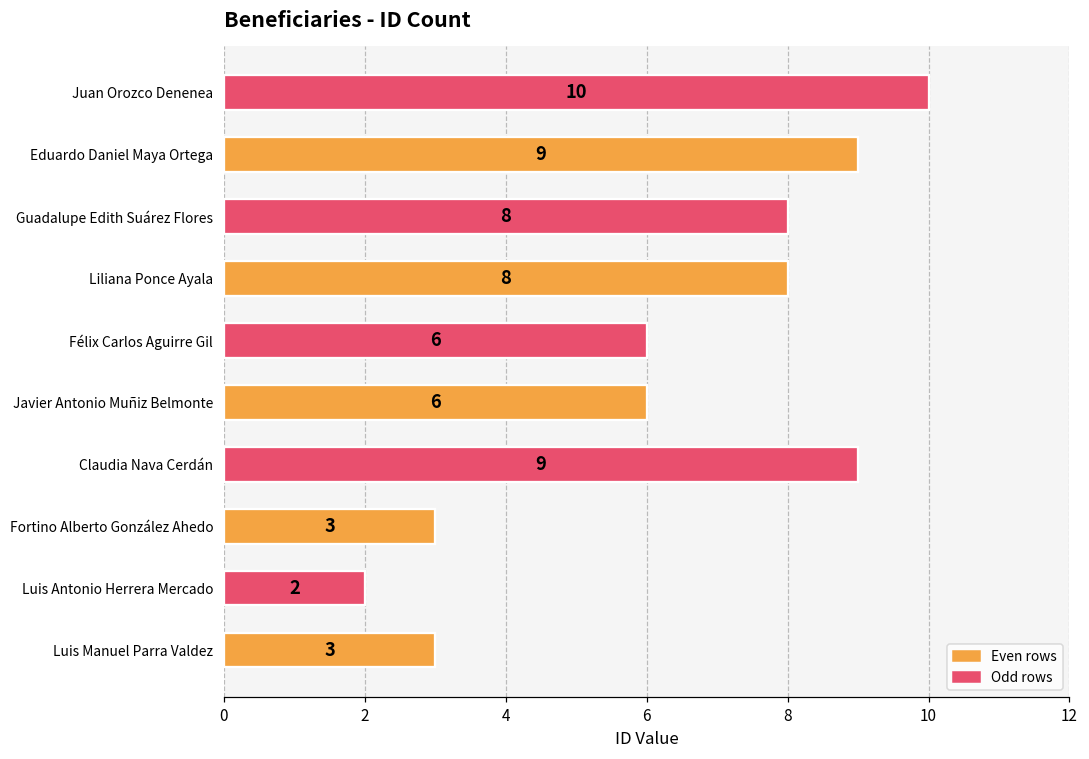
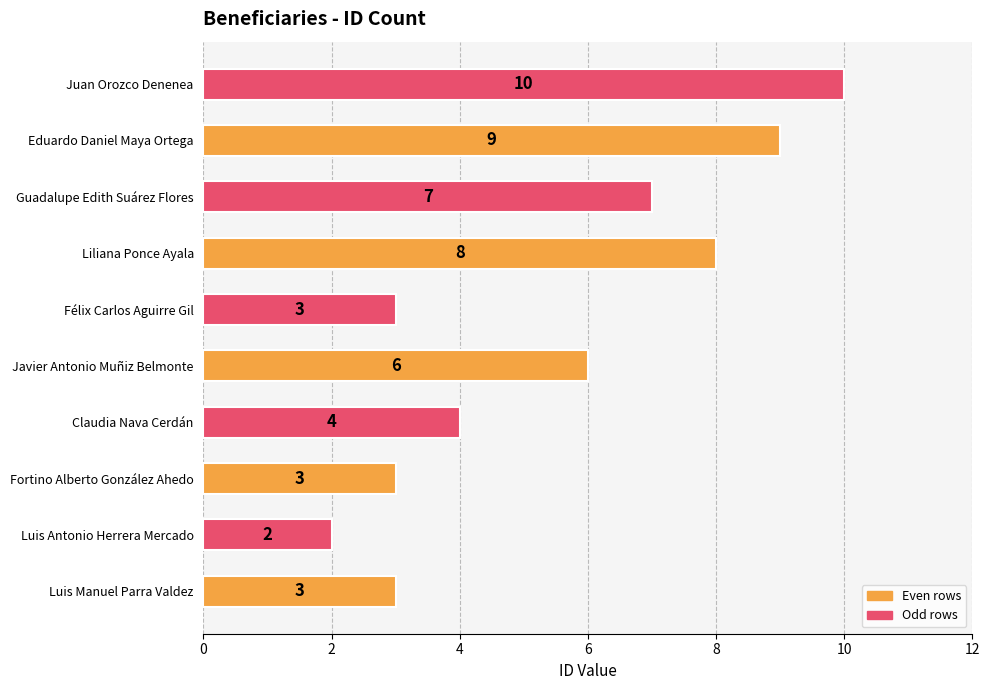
Guadalupe Edith Suárez Flores: 8 -> 7
Félix Carlos Aguirre Gil: 6 -> 3
Claudia Nava Cerdán: 9 -> 4
